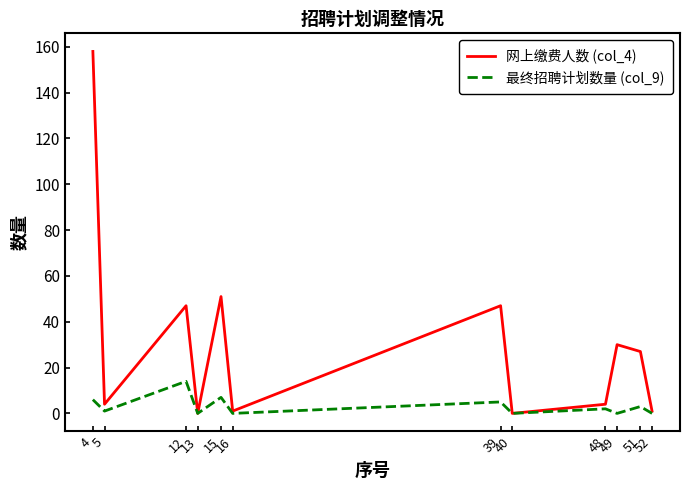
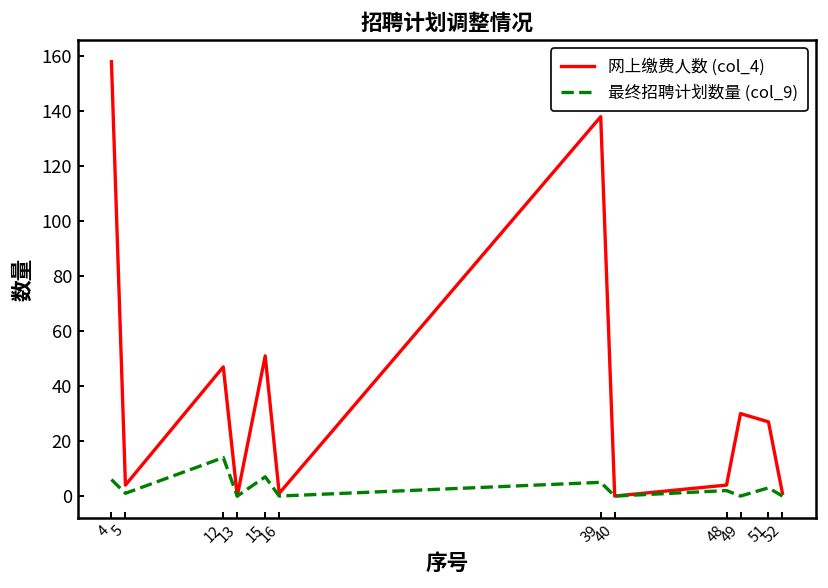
网上缴费人数 (col_4), 39: 47 -> 138
